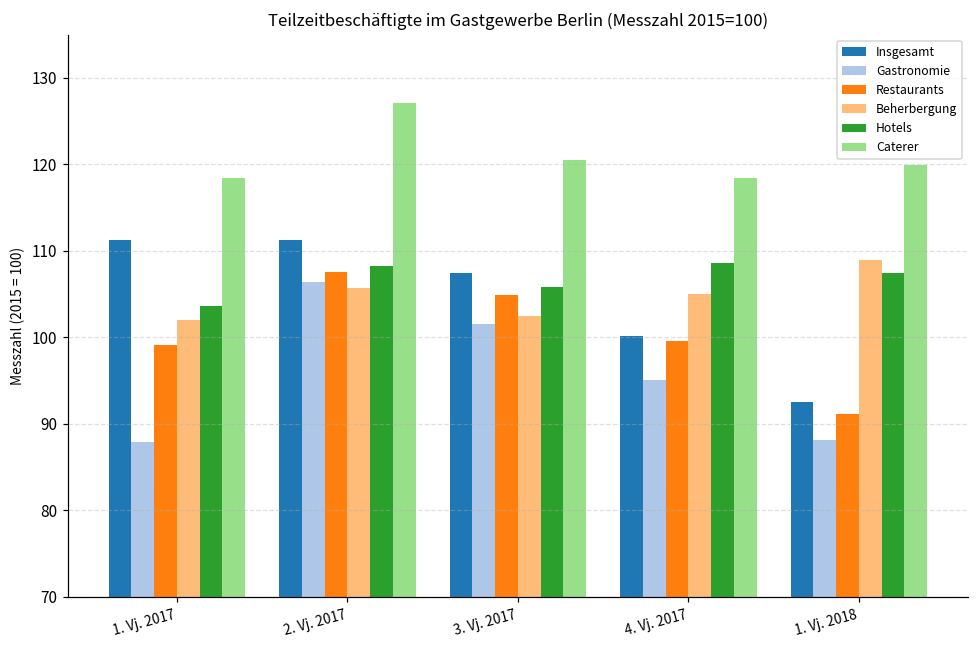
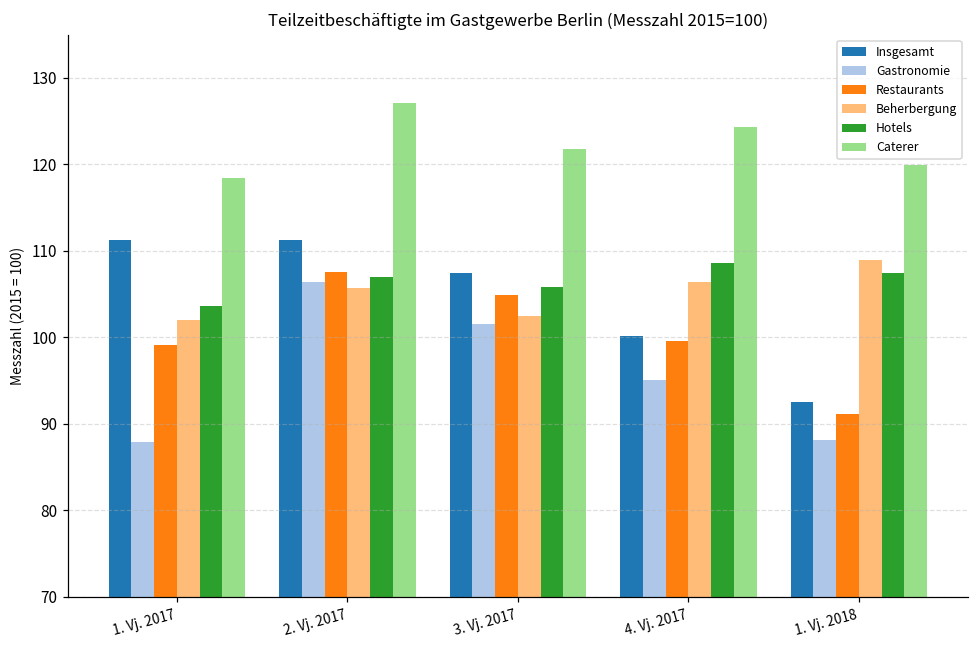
Hotels, 2. Vj. 2017: 108 -> 107
Caterer, 3. Vj. 2017: 121 -> 122
Beherbergung, 4. Vj. 2017: 105 -> 106
Caterer, 4. Vj. 2017: 118 -> 124
